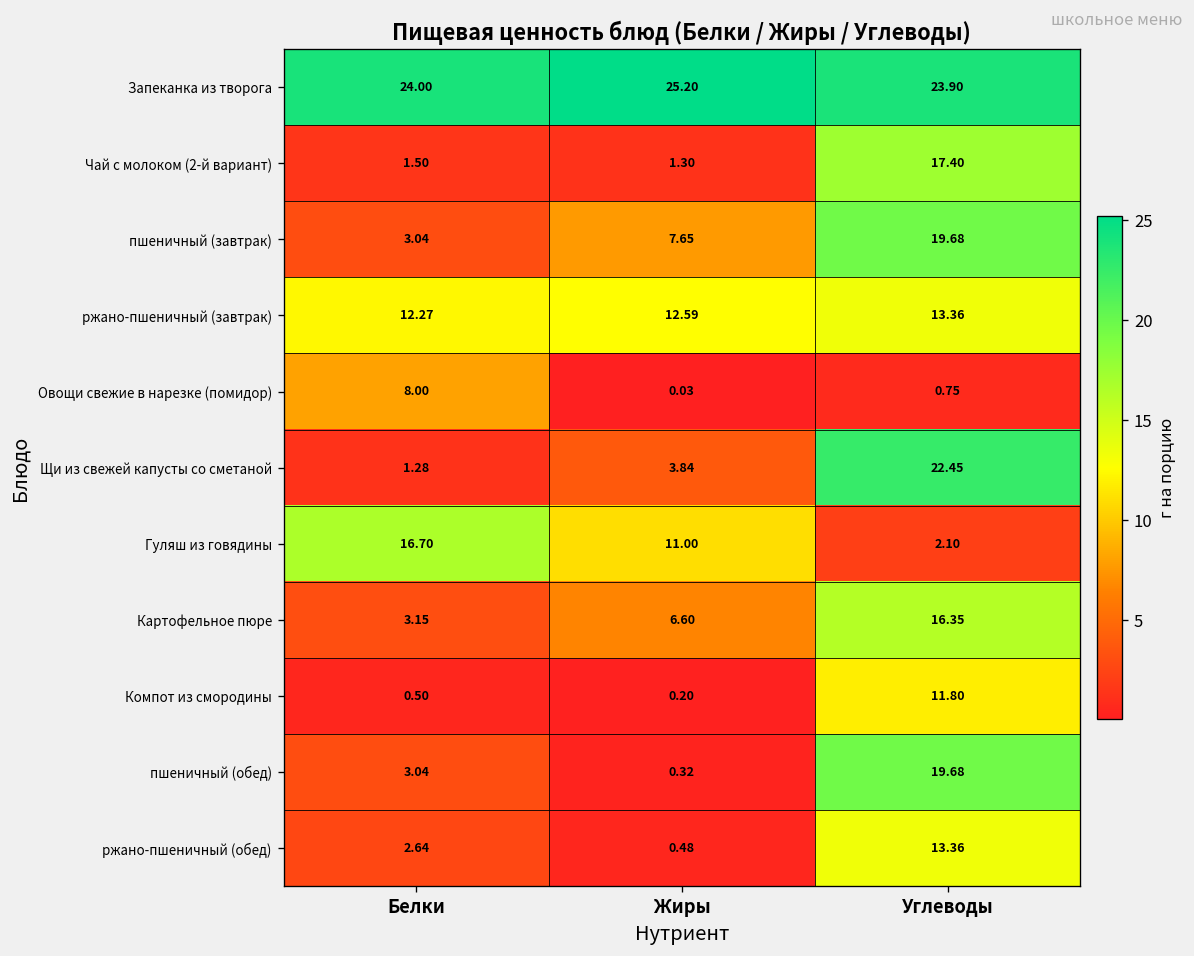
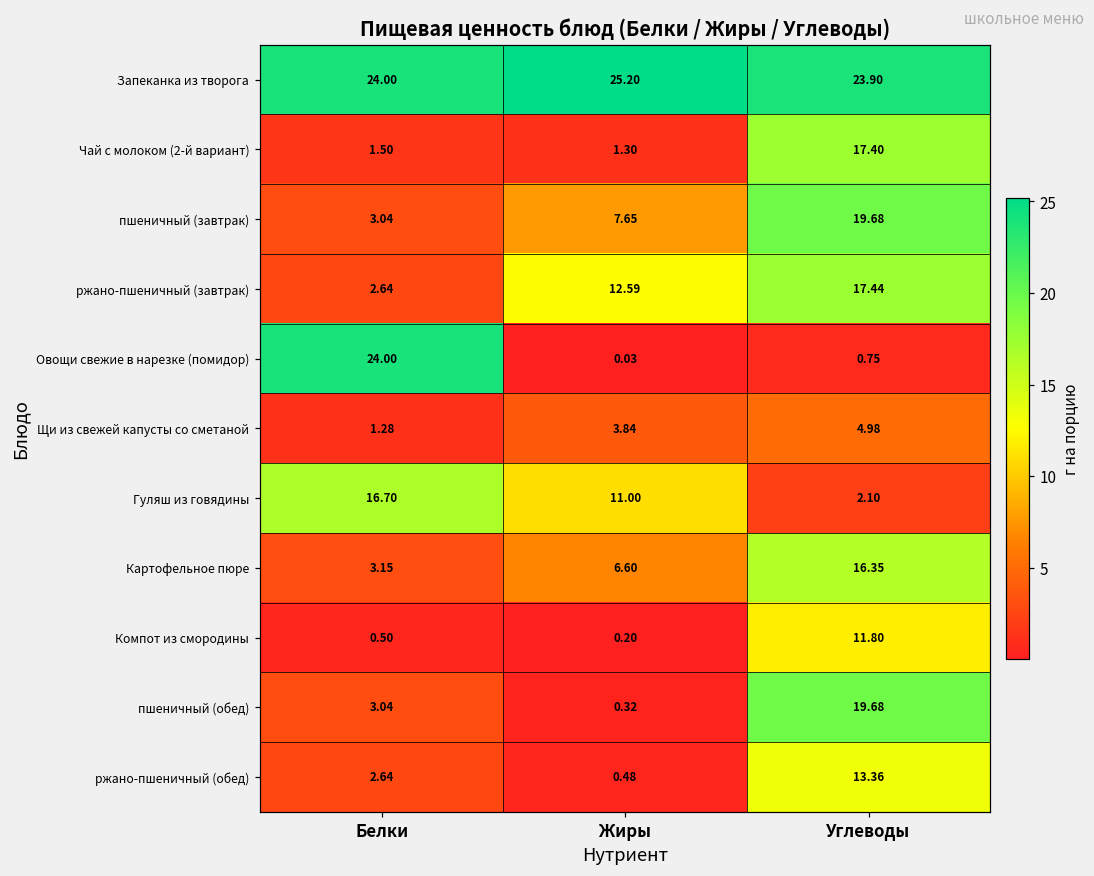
ржано-пшеничный (завтрак), Белки: 12.27 -> 2.64
ржано-пшеничный (завтрак), Углеводы: 13.36 -> 17.44
Овощи свежие в нарезке (помидор), Белки: 8.00 -> 24.00
Щи из свежей капусты со сметаной, Углеводы: 22.45 -> 4.98
